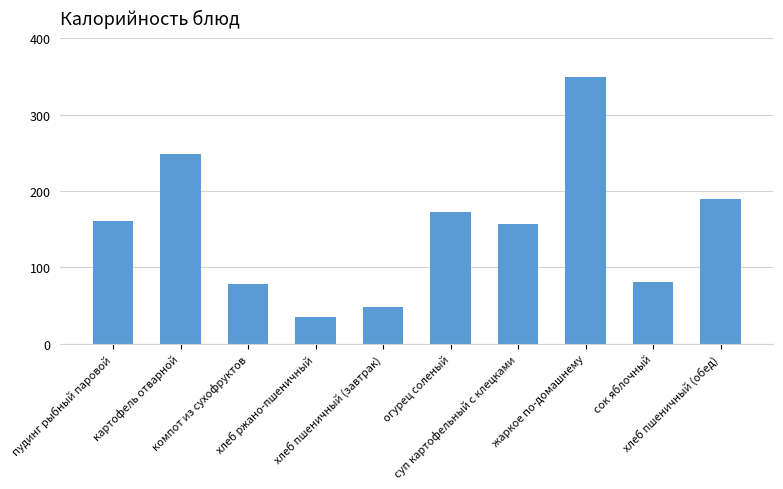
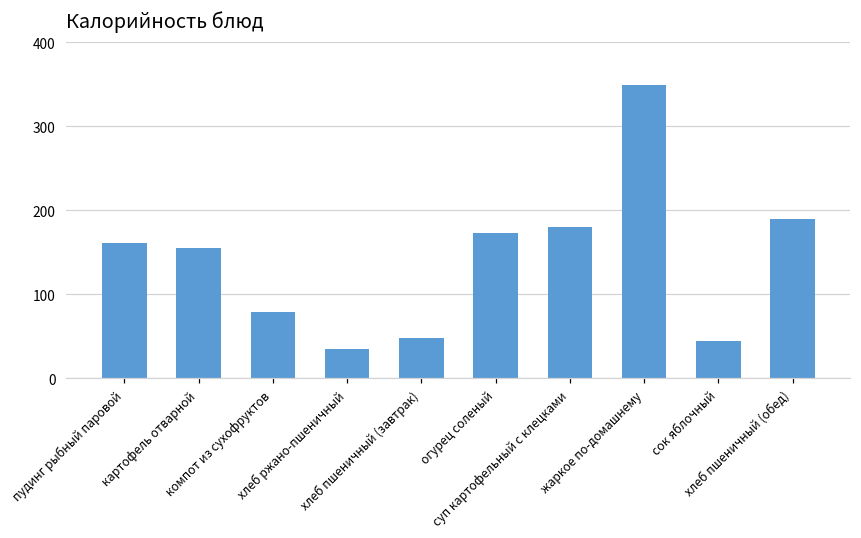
картофель отварной: 250 -> 160
суп картофельный с клецками: 160 -> 180
сок яблочный: 80 -> 40
